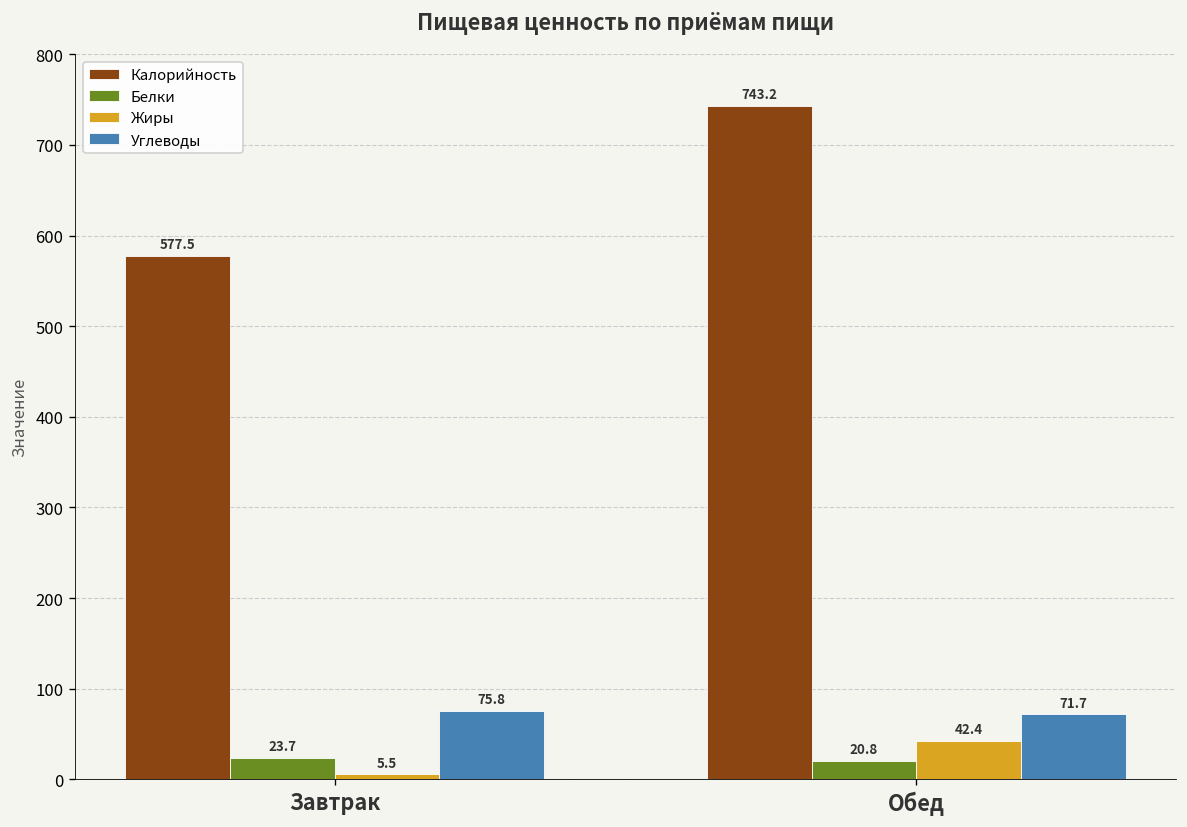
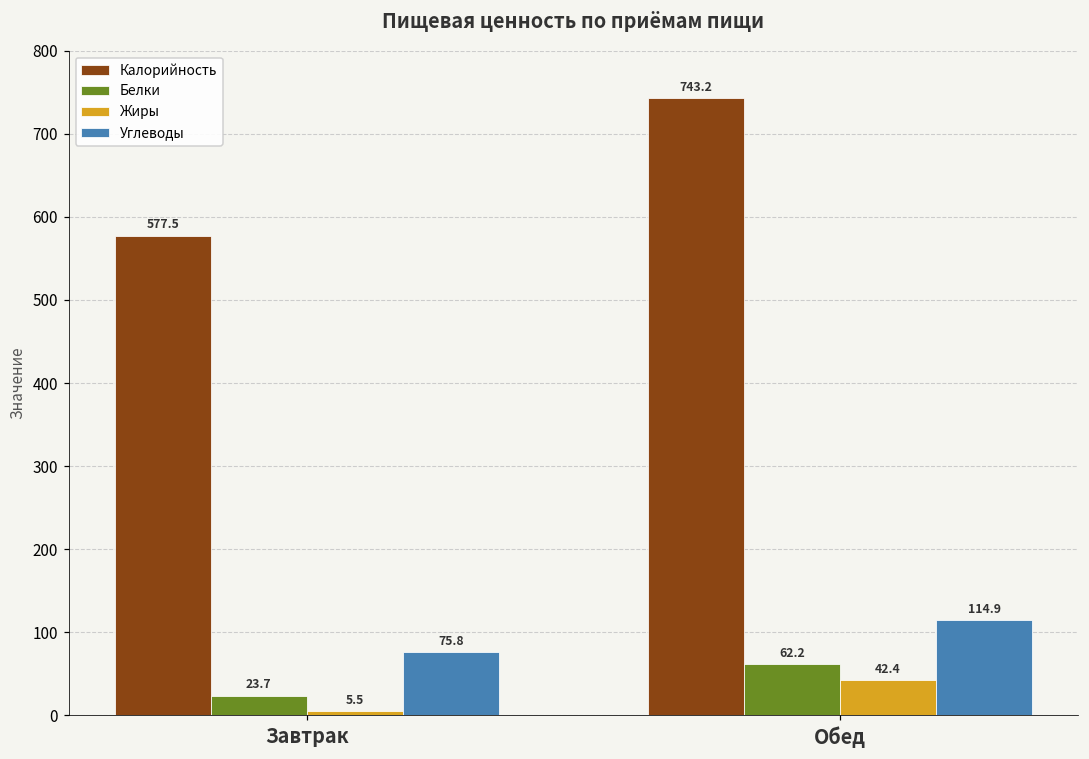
Белки, Обед: 20.8 -> 62.2
Углеводы, Обед: 71.7 -> 114.9
